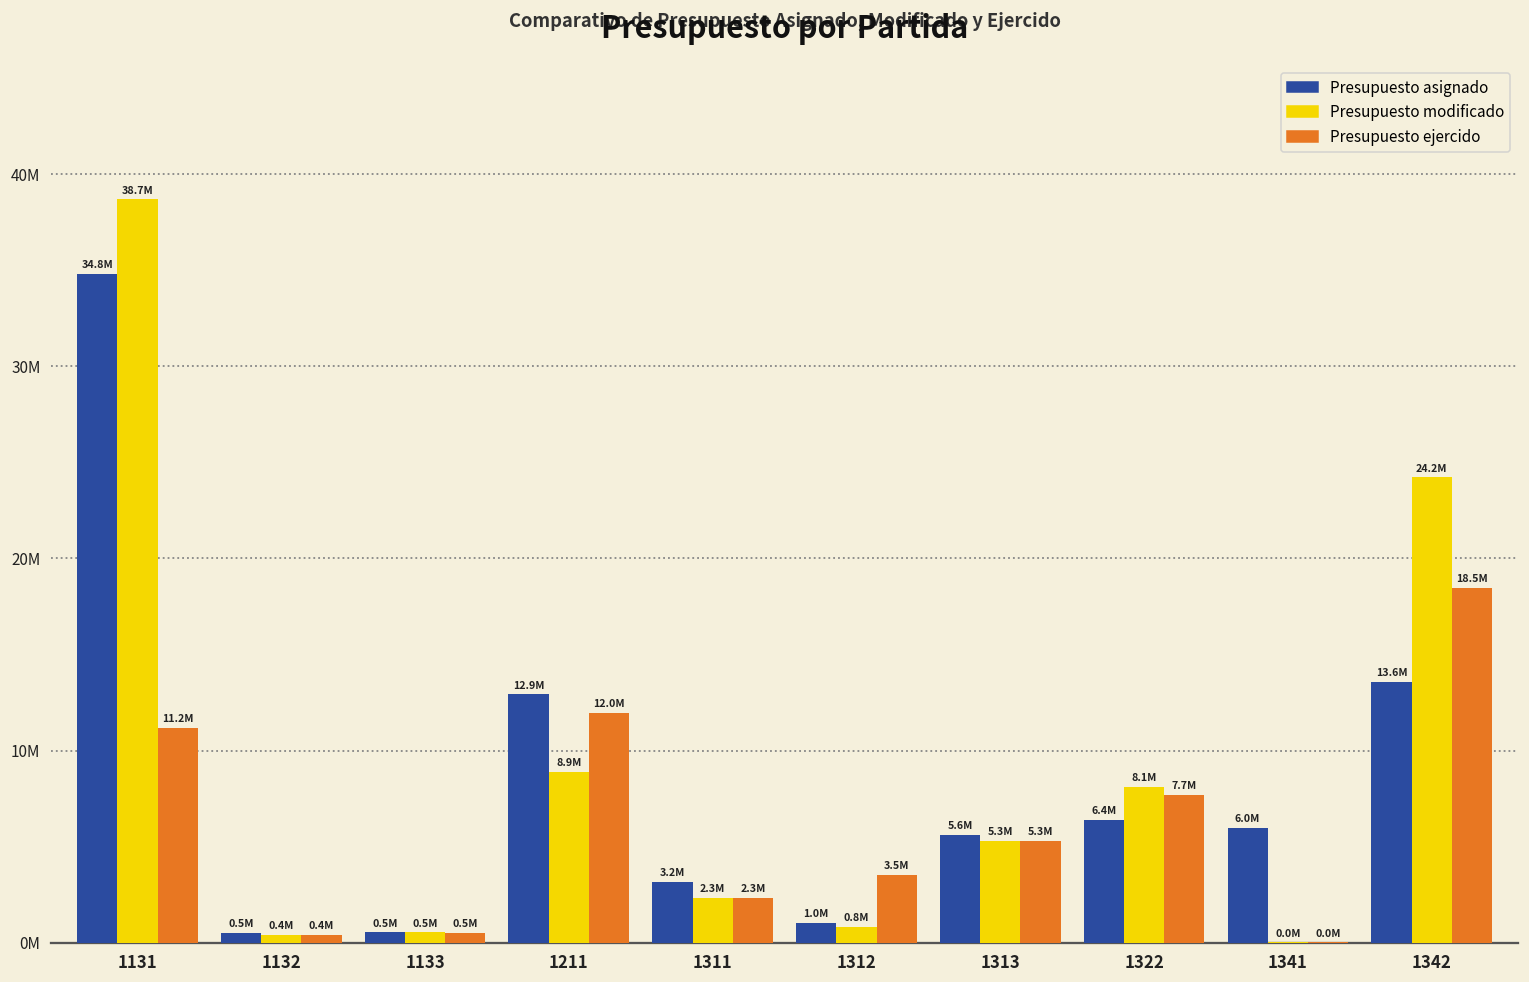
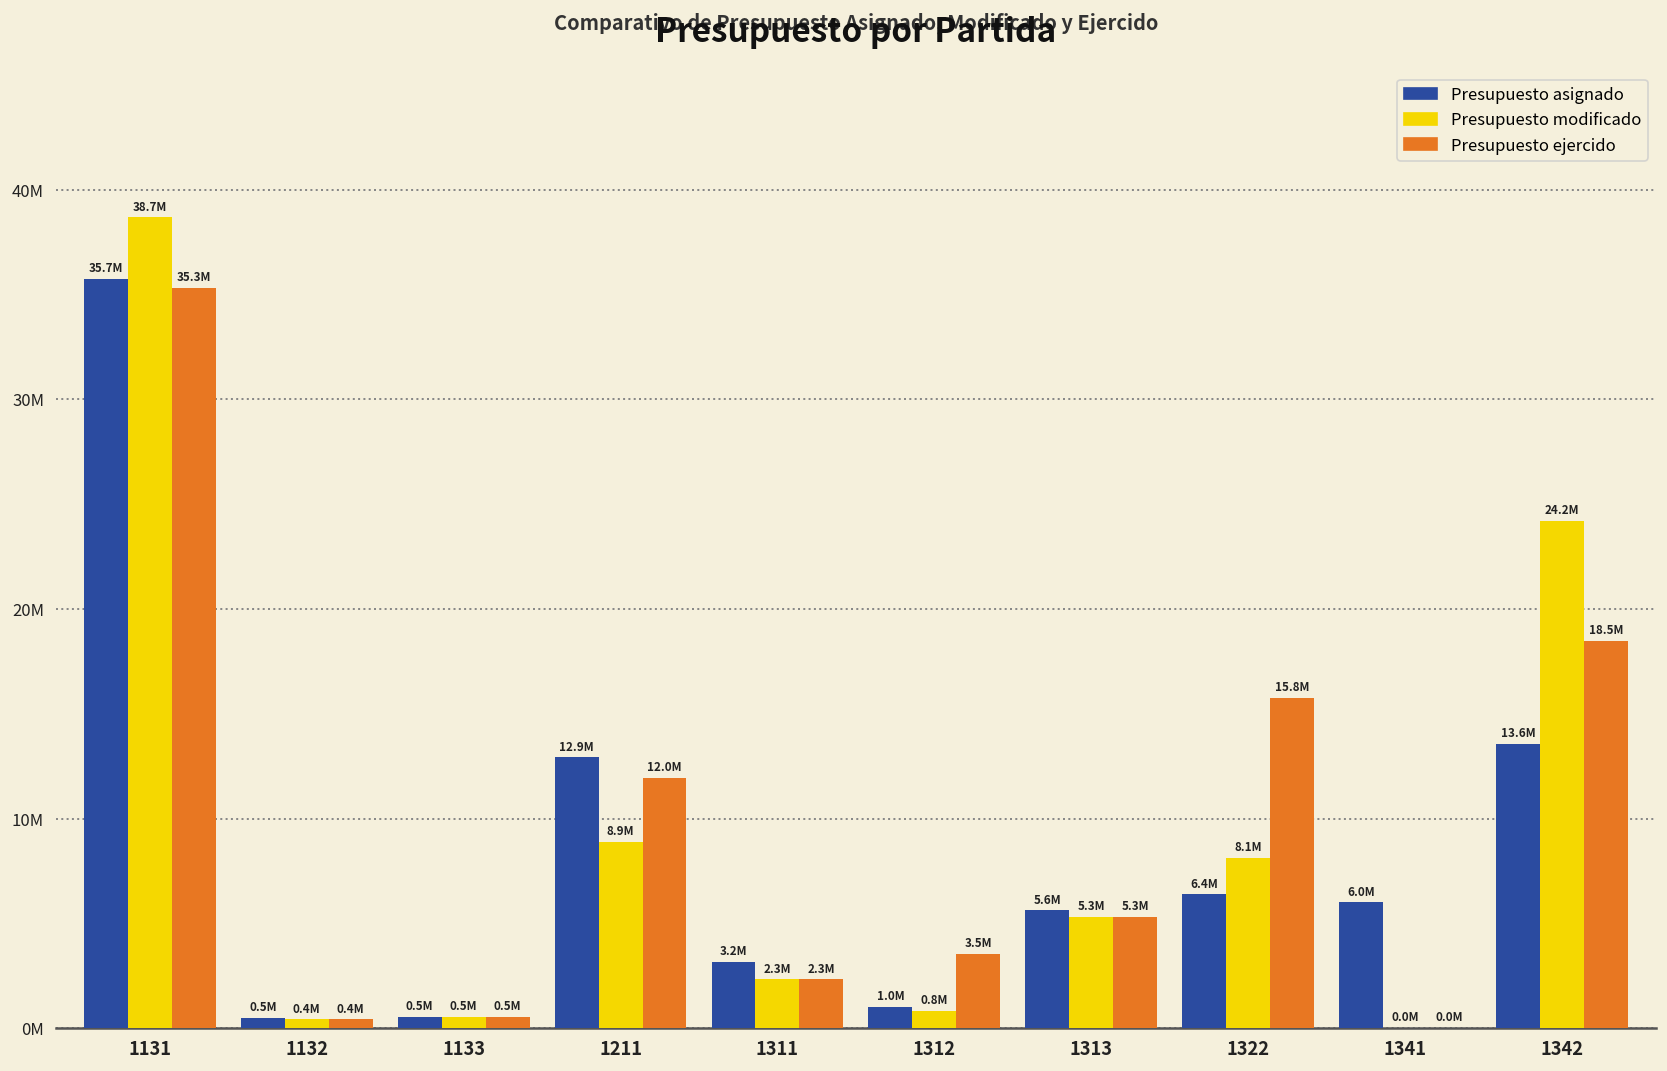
Presupuesto asignado, 1131: 34.8M -> 35.7M
Presupuesto ejercido, 1131: 11.2M -> 35.3M
Presupuesto ejercido, 1322: 7.7M -> 15.8M
